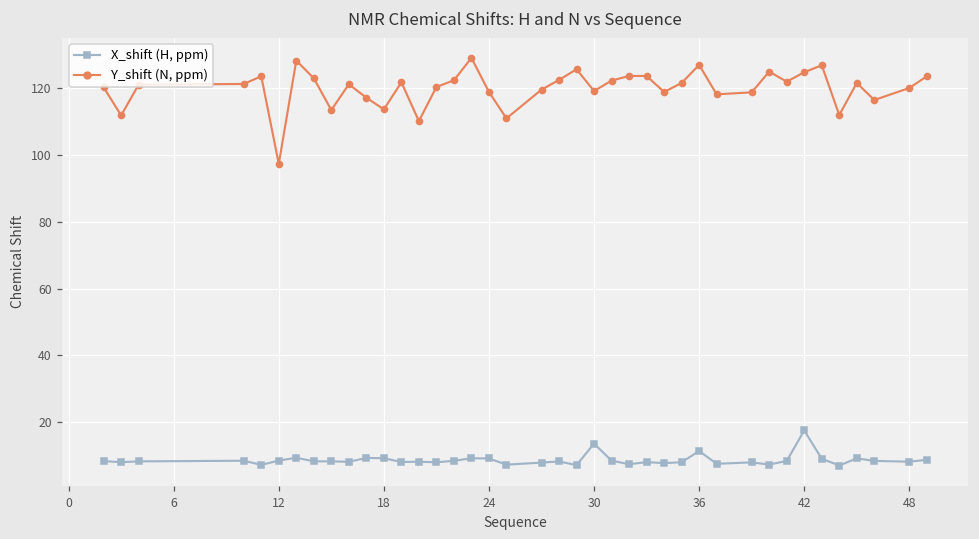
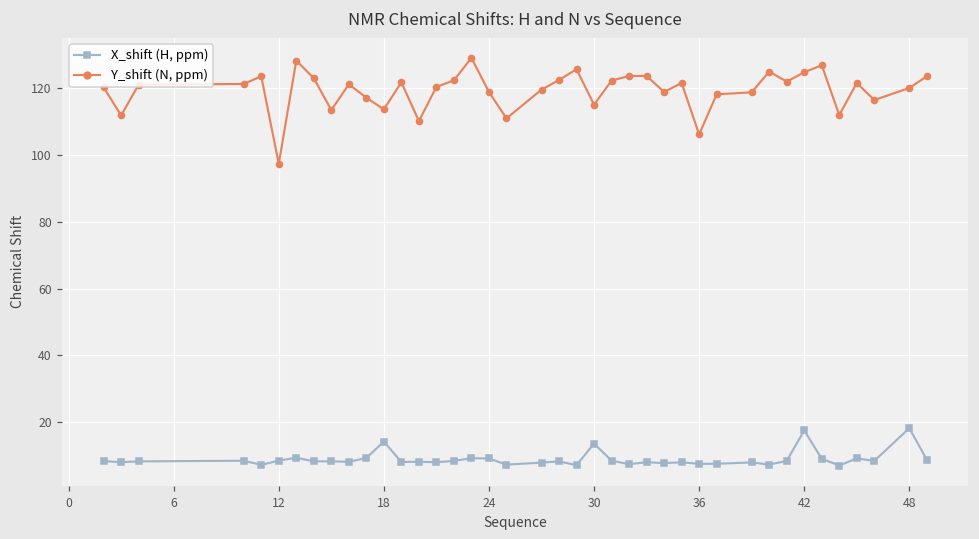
X_shift (H, ppm), 18: 9 -> 14
Y_shift (N, ppm), 30: 119 -> 115
X_shift (H, ppm), 36: 11 -> 8
Y_shift (N, ppm), 36: 127 -> 106
X_shift (H, ppm), 48: 8 -> 18
